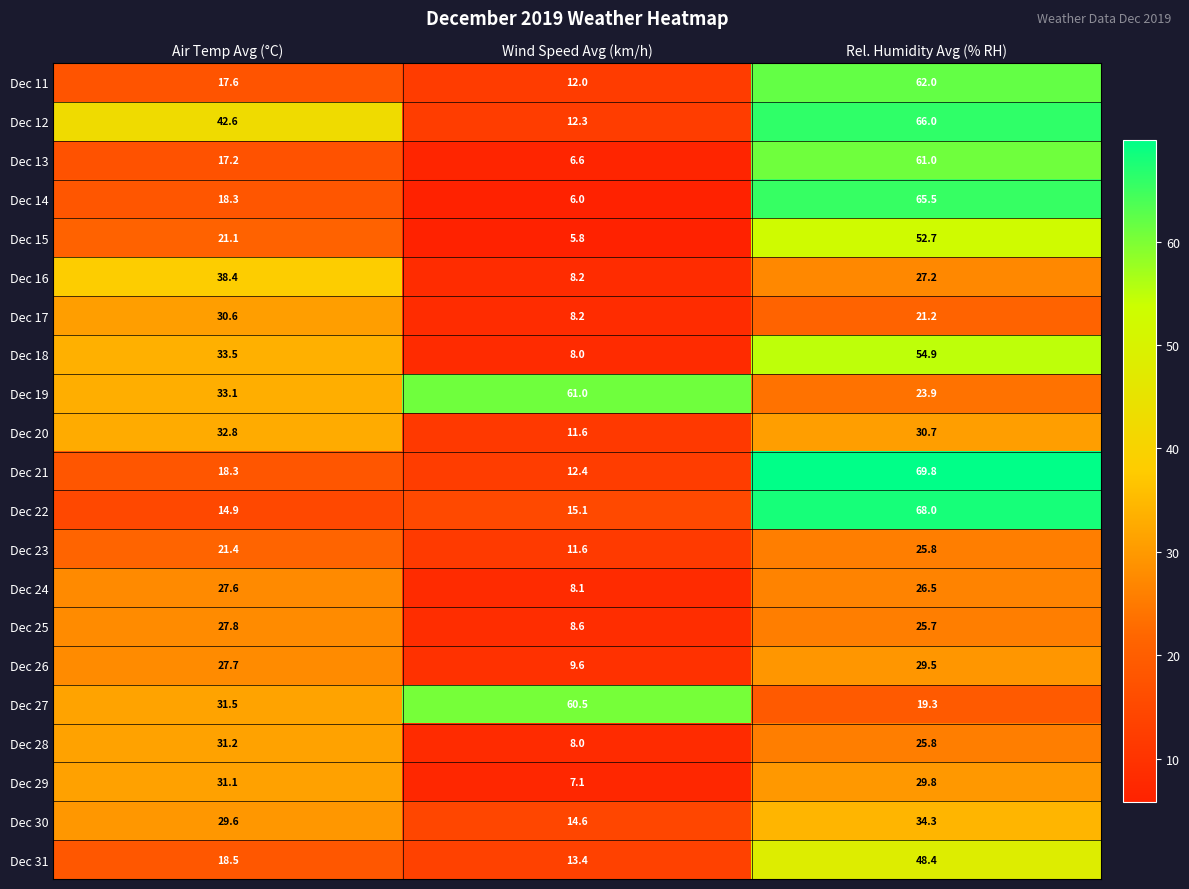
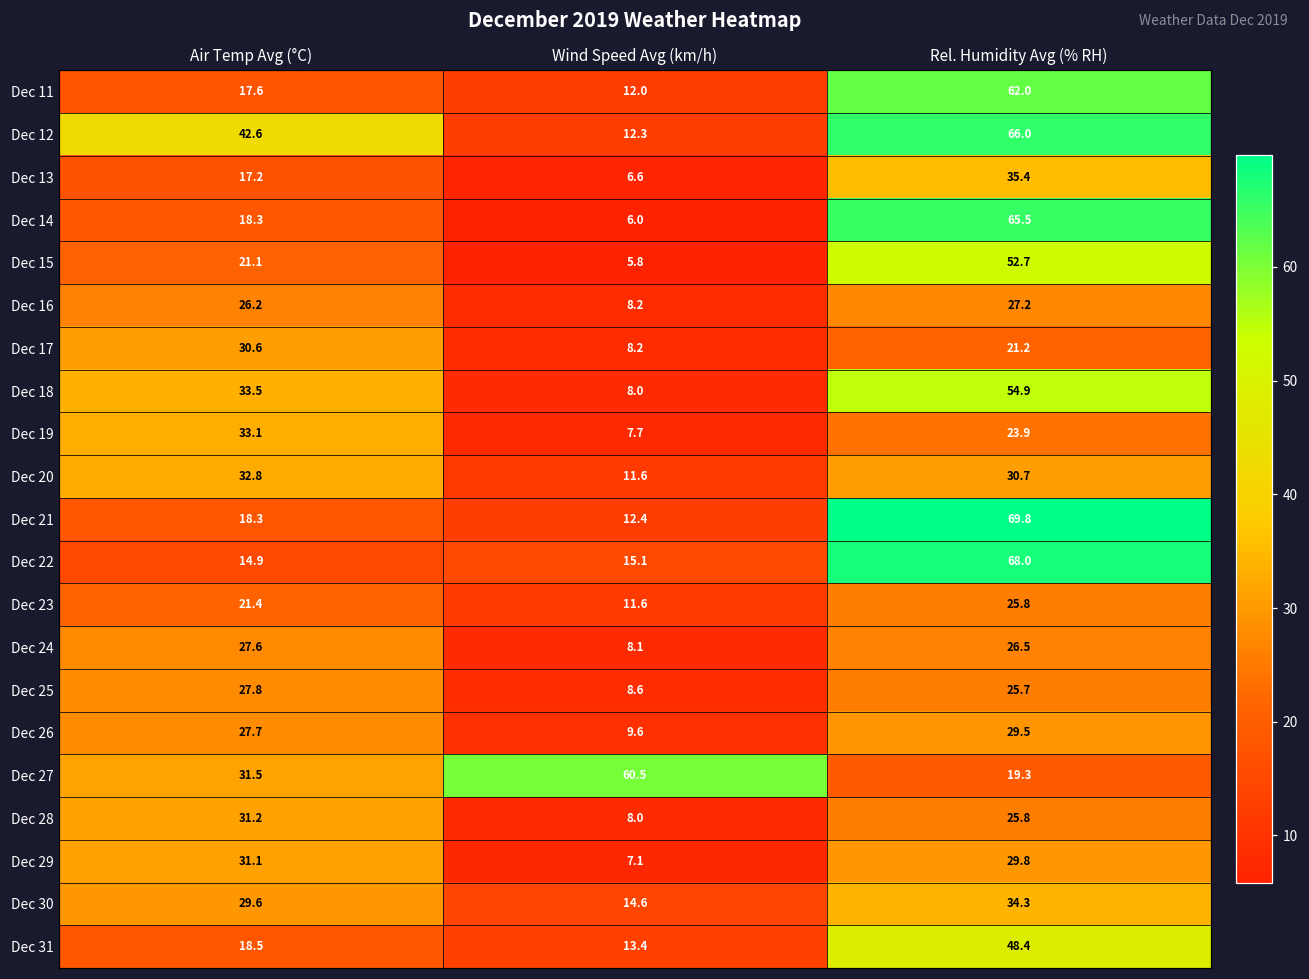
Dec 13, Rel. Humidity Avg (% RH): 61.0 -> 35.4
Dec 16, Air Temp Avg (°C): 38.4 -> 26.2
Dec 19, Wind Speed Avg (km/h): 61.0 -> 7.7
